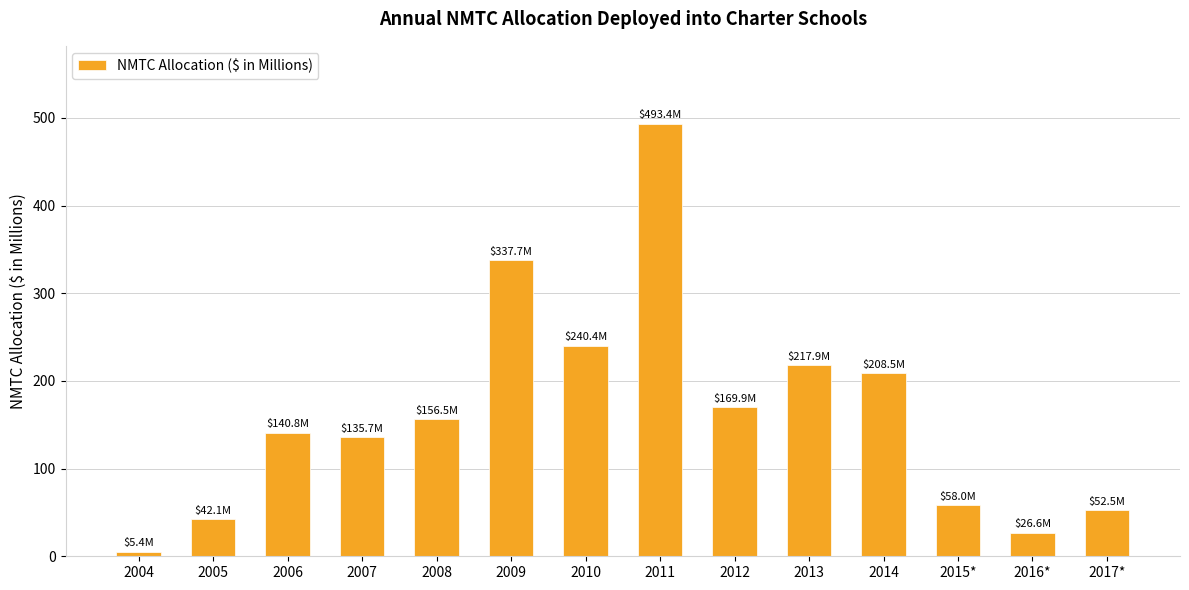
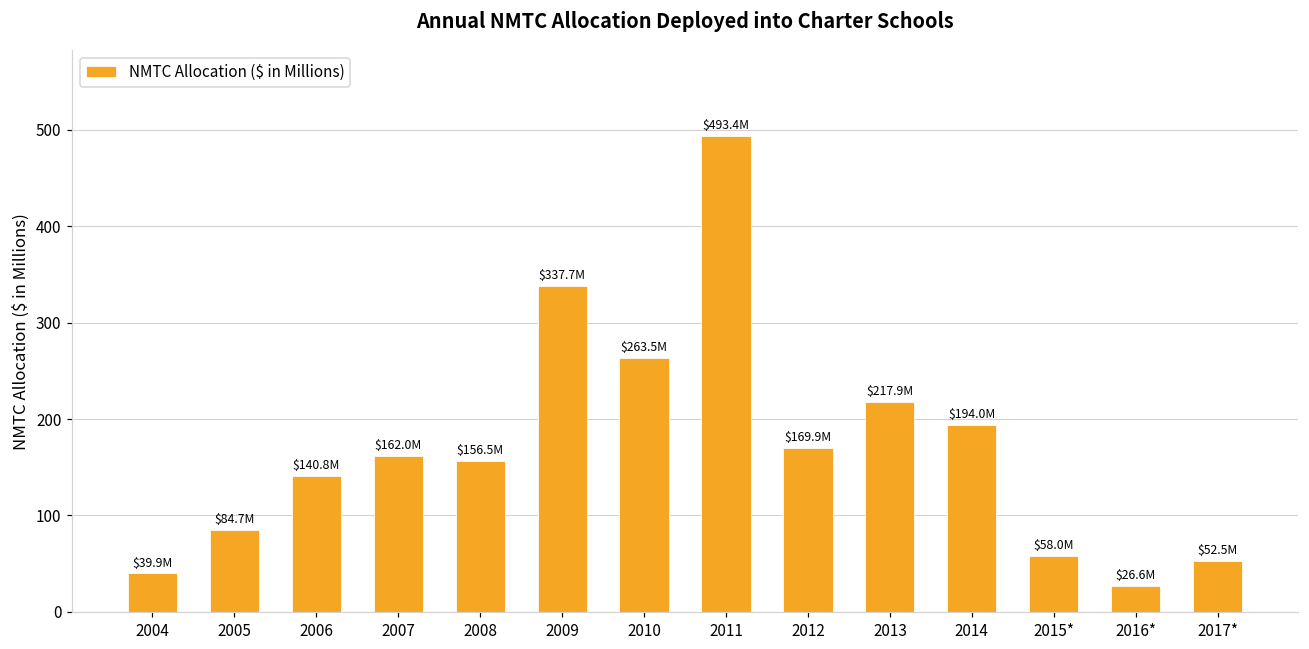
2004: $5.4M -> $39.9M
2005: $42.1M -> $84.7M
2007: $135.7M -> $162.0M
2010: $240.4M -> $263.5M
2014: $208.5M -> $194.0M
